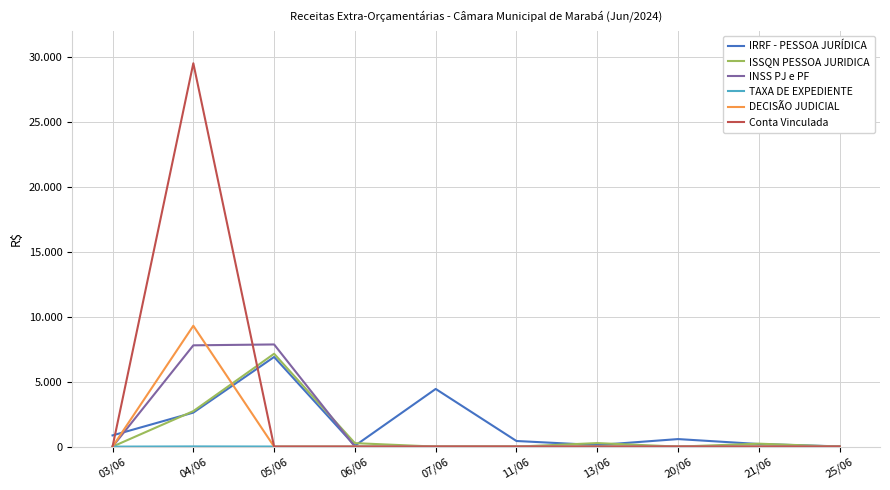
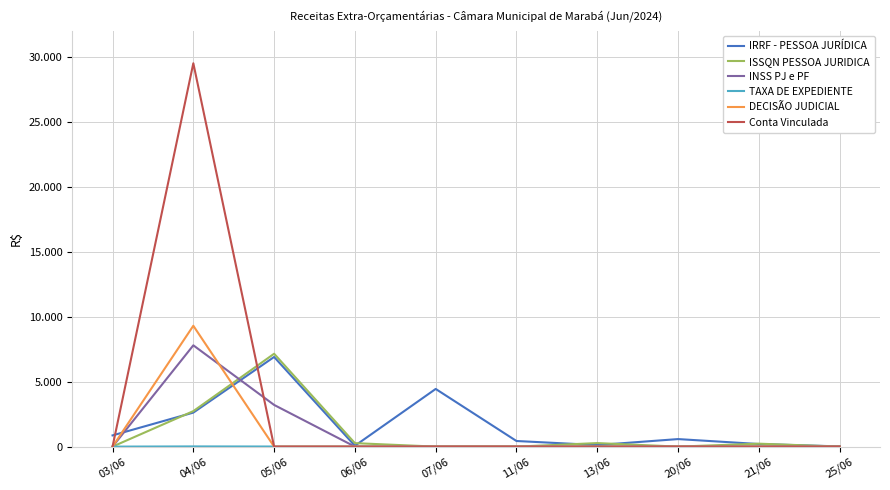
INSS PJ e PF, 05/06: 7.9 -> 3.2
